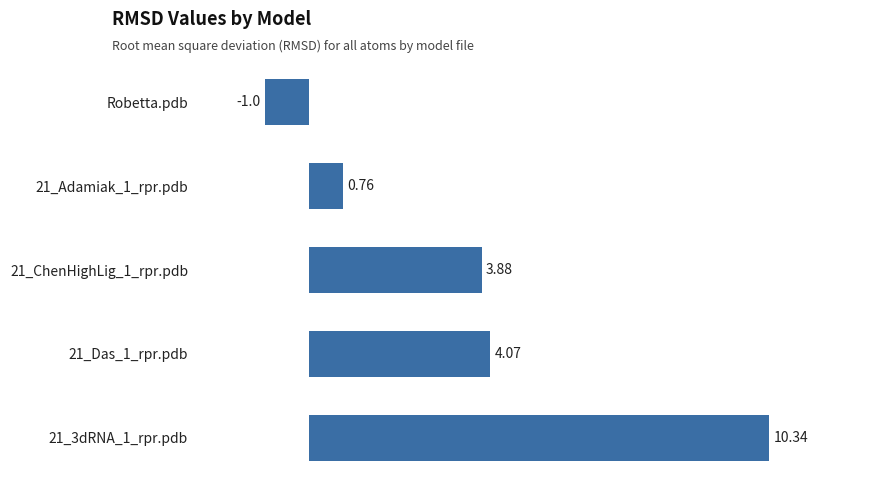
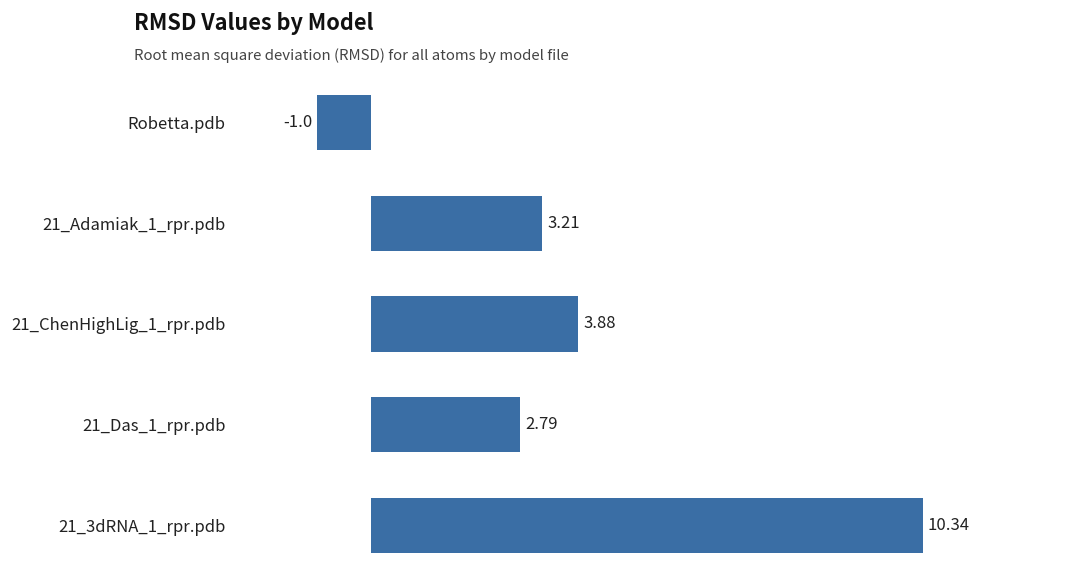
21_Adamiak_1_rpr.pdb: 0.76 -> 3.21
21_Das_1_rpr.pdb: 4.07 -> 2.79
